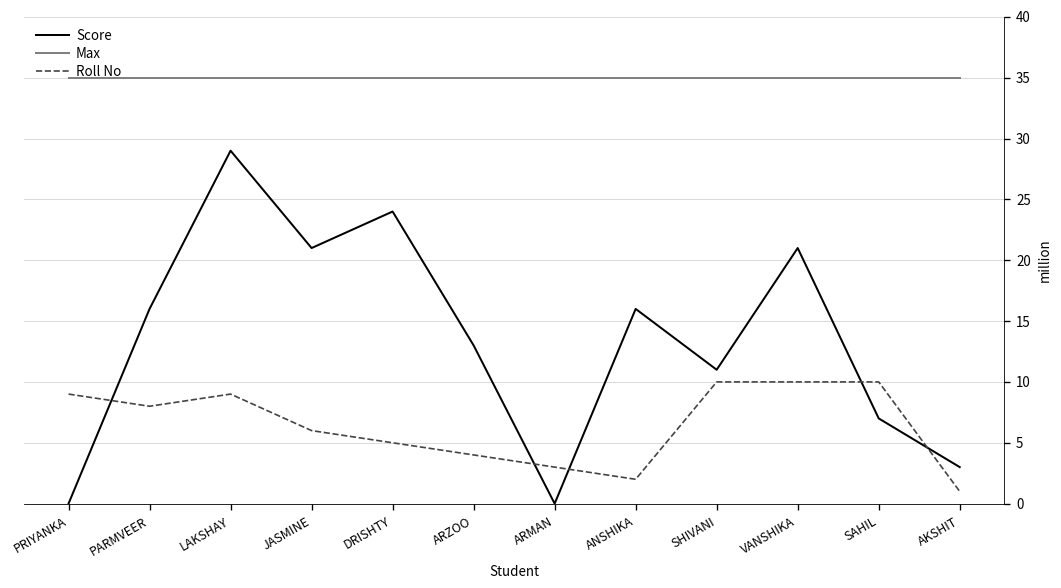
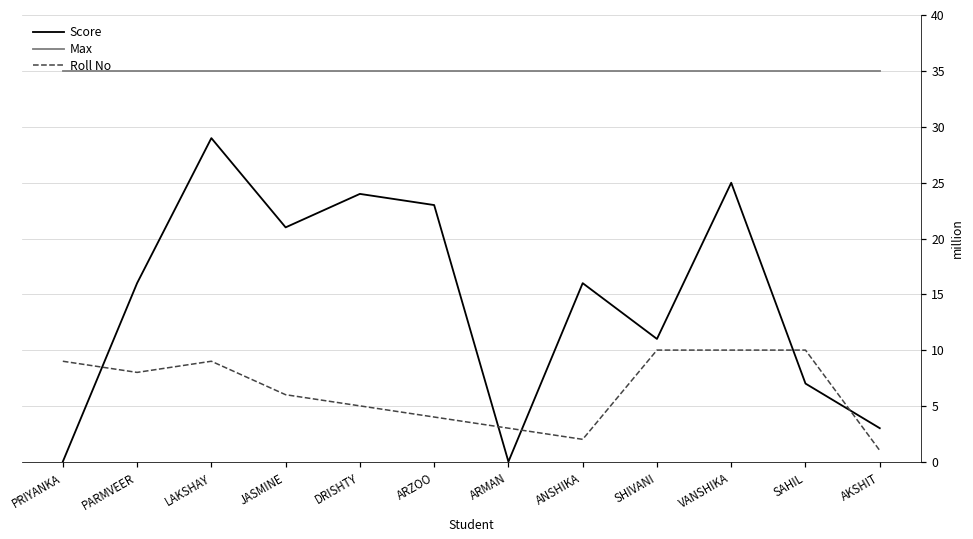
Score, ARZOO: 13 -> 23
Score, VANSHIKA: 21 -> 25
